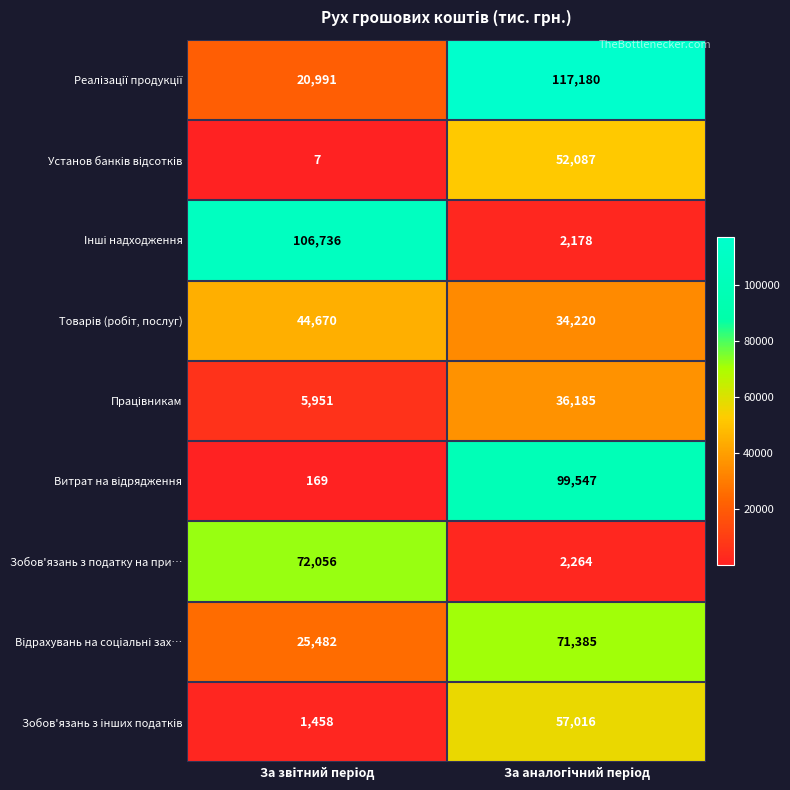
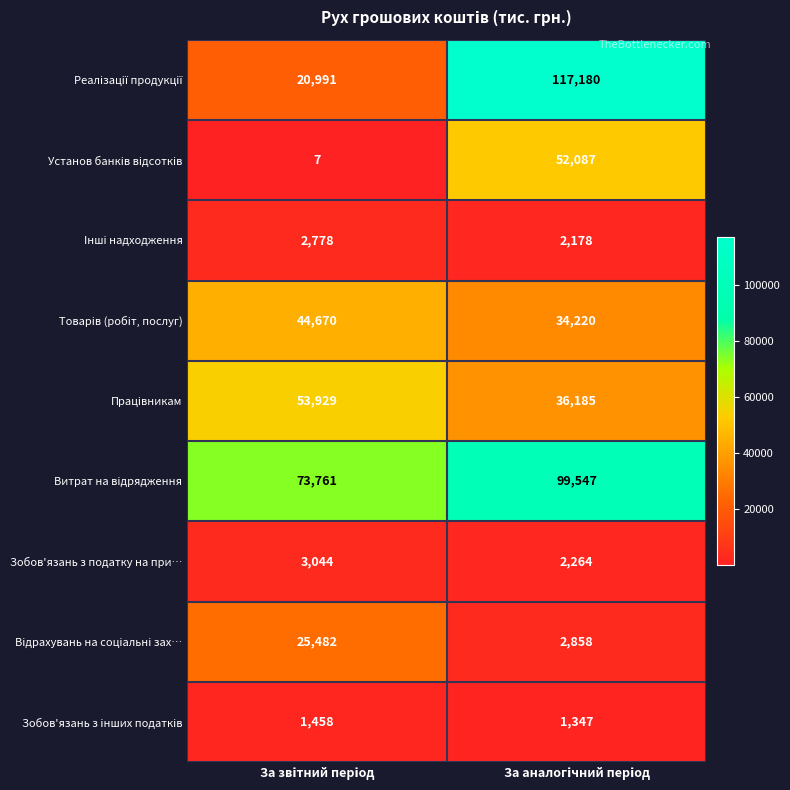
Інші надходження, За звітний період: 106,736 -> 2,778
Працівникам, За звітний період: 5,951 -> 53,929
Витрат на відрядження, За звітний період: 169 -> 73,761
Зобов'язань з податку на при…, За звітний період: 72,056 -> 3,044
Відрахувань на соціальні зах…, За аналогічний період: 71,385 -> 2,858
Зобов'язань з інших податків, За аналогічний період: 57,016 -> 1,347
